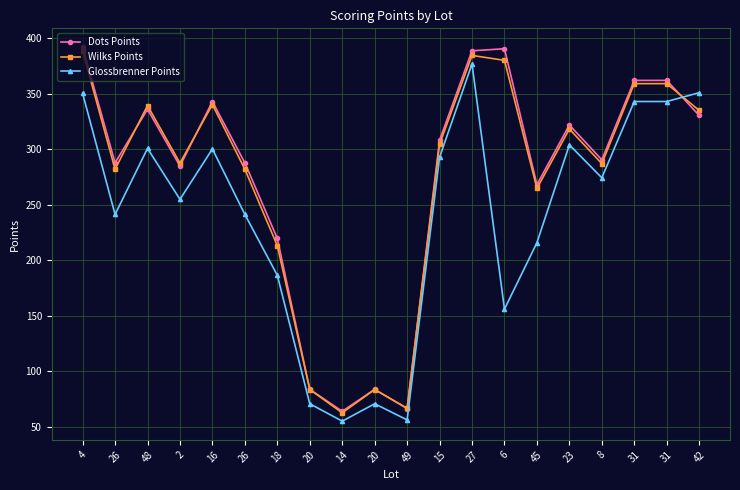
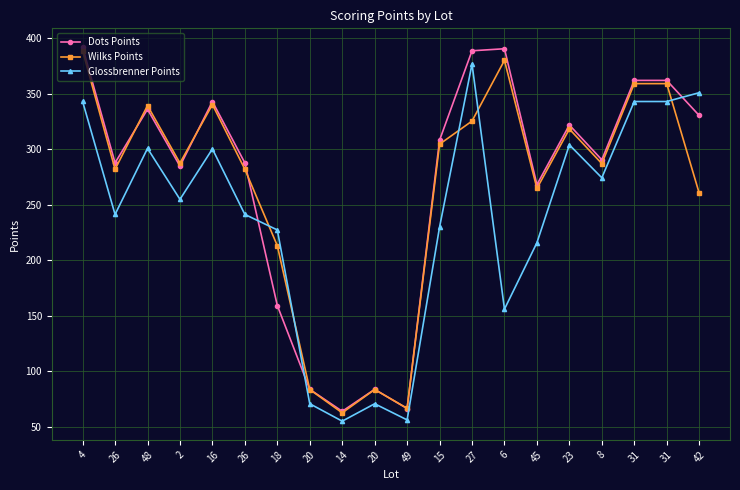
Glossbrenner Points, 4: 350 -> 343
Dots Points, 18: 220 -> 159
Glossbrenner Points, 18: 187 -> 227
Glossbrenner Points, 15: 293 -> 230
Wilks Points, 27: 384 -> 325
Wilks Points, 42: 335 -> 261
